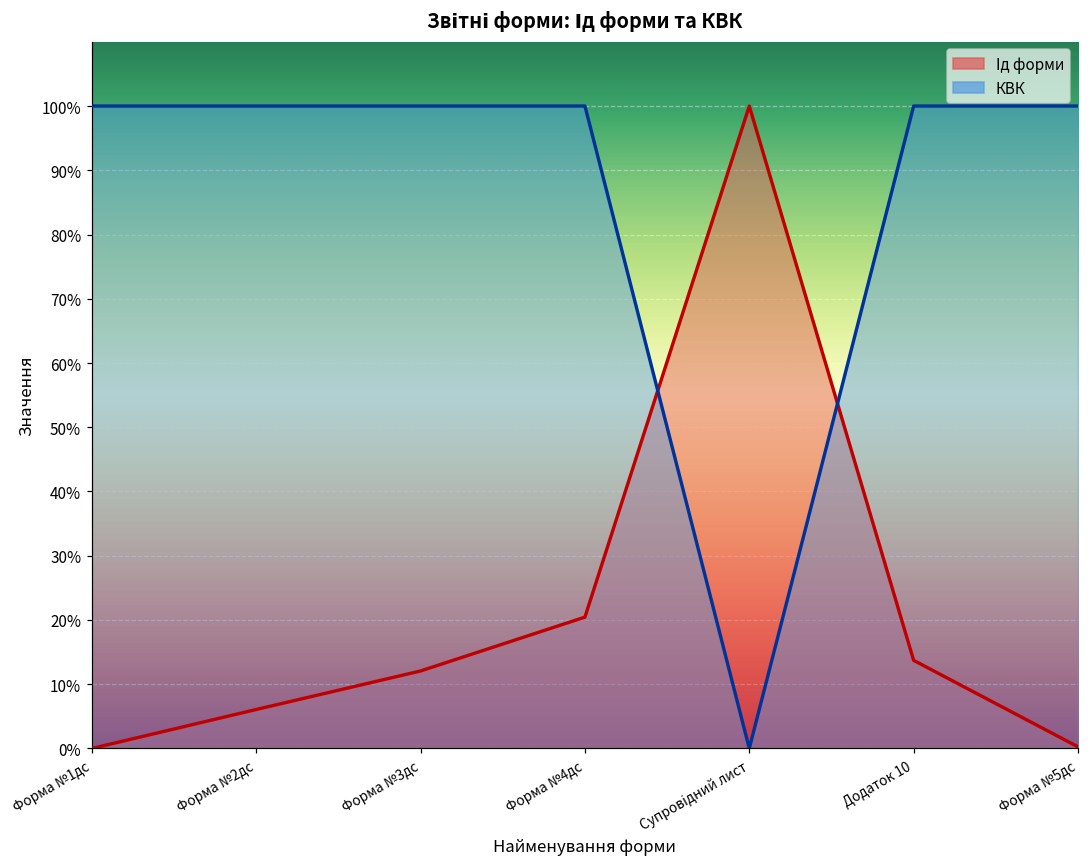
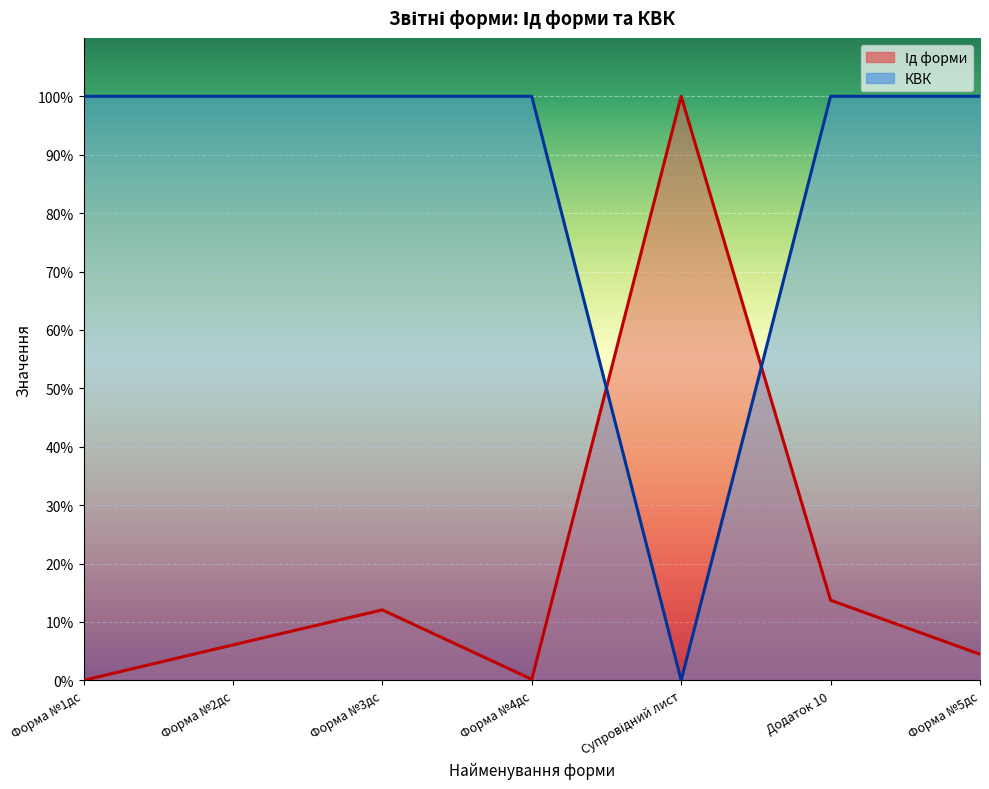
Ід форми, Форма №4дс: 20% -> 0%
Ід форми, Форма №5дс: 0% -> 4%
